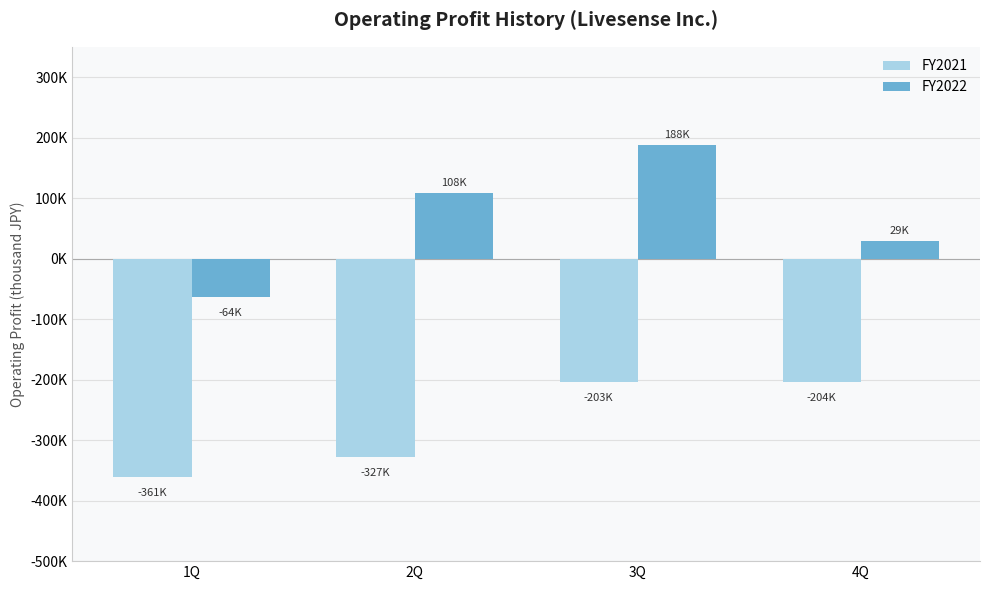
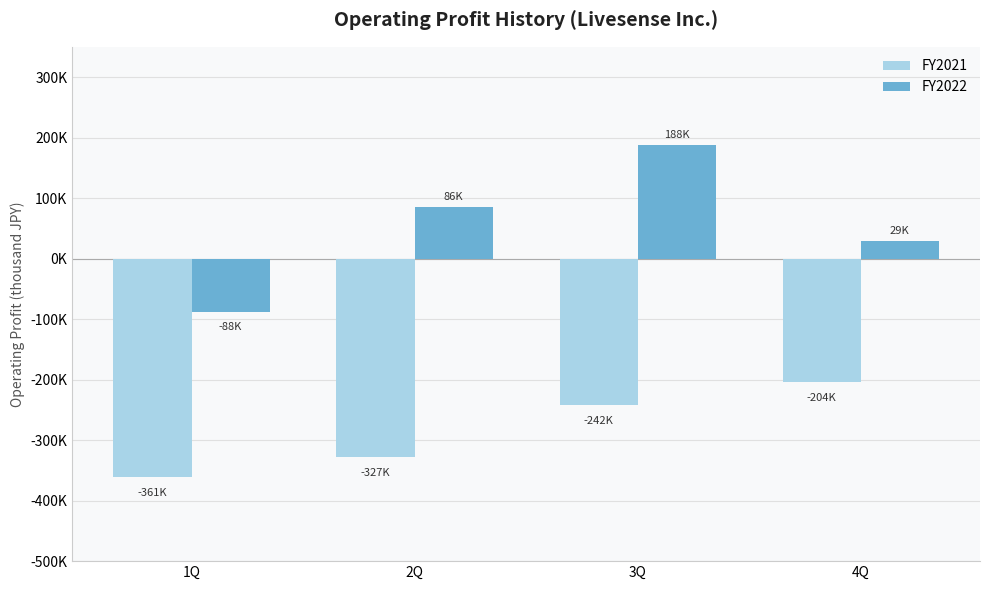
FY2022, 1Q: -64K -> -88K
FY2022, 2Q: 108K -> 86K
FY2021, 3Q: -203K -> -242K
